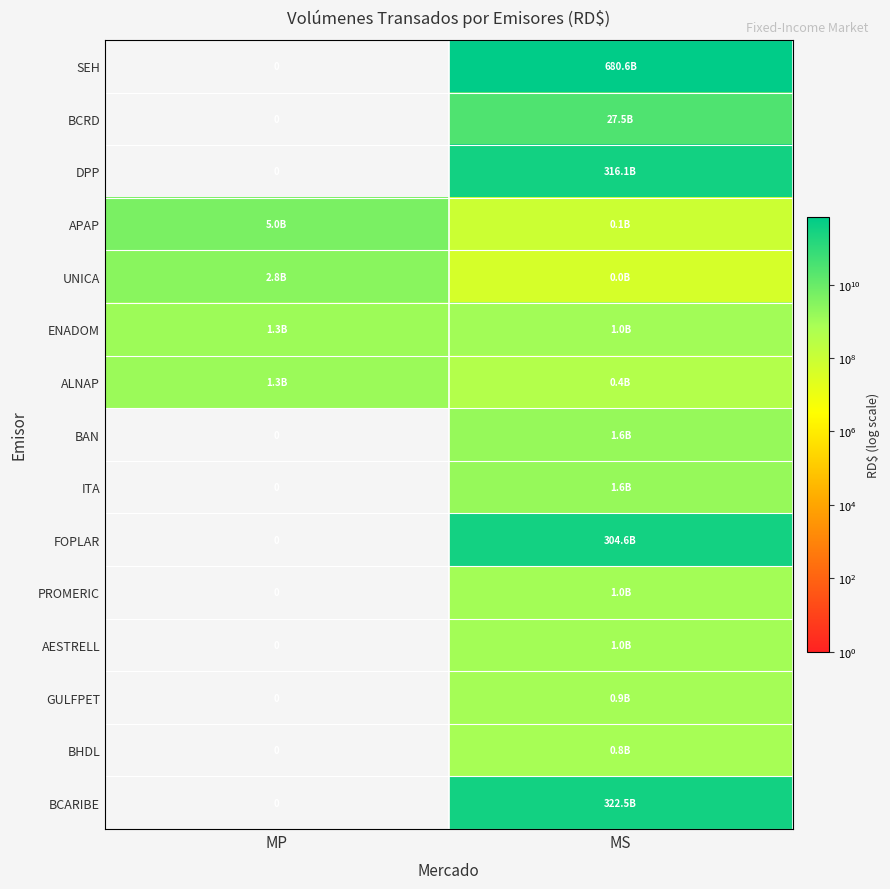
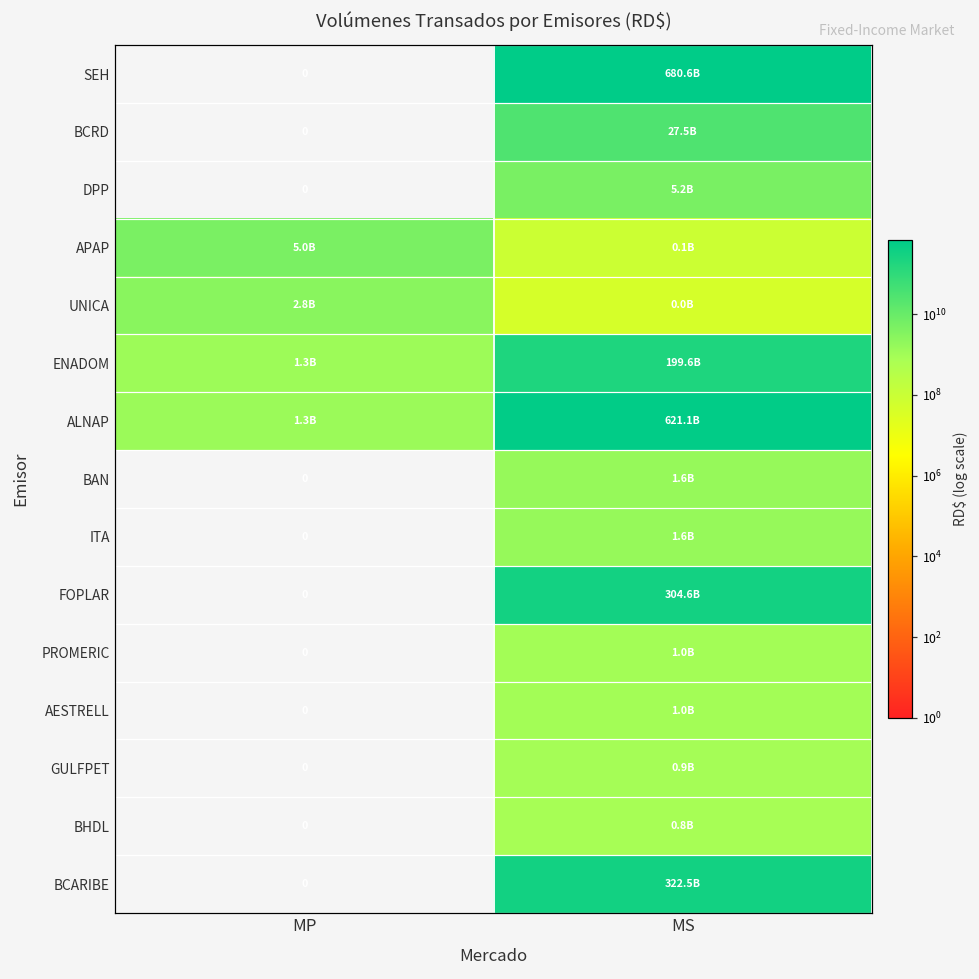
DPP, MS: 316.1B -> 5.2B
ENADOM, MS: 1.0B -> 199.6B
ALNAP, MS: 0.4B -> 621.1B
